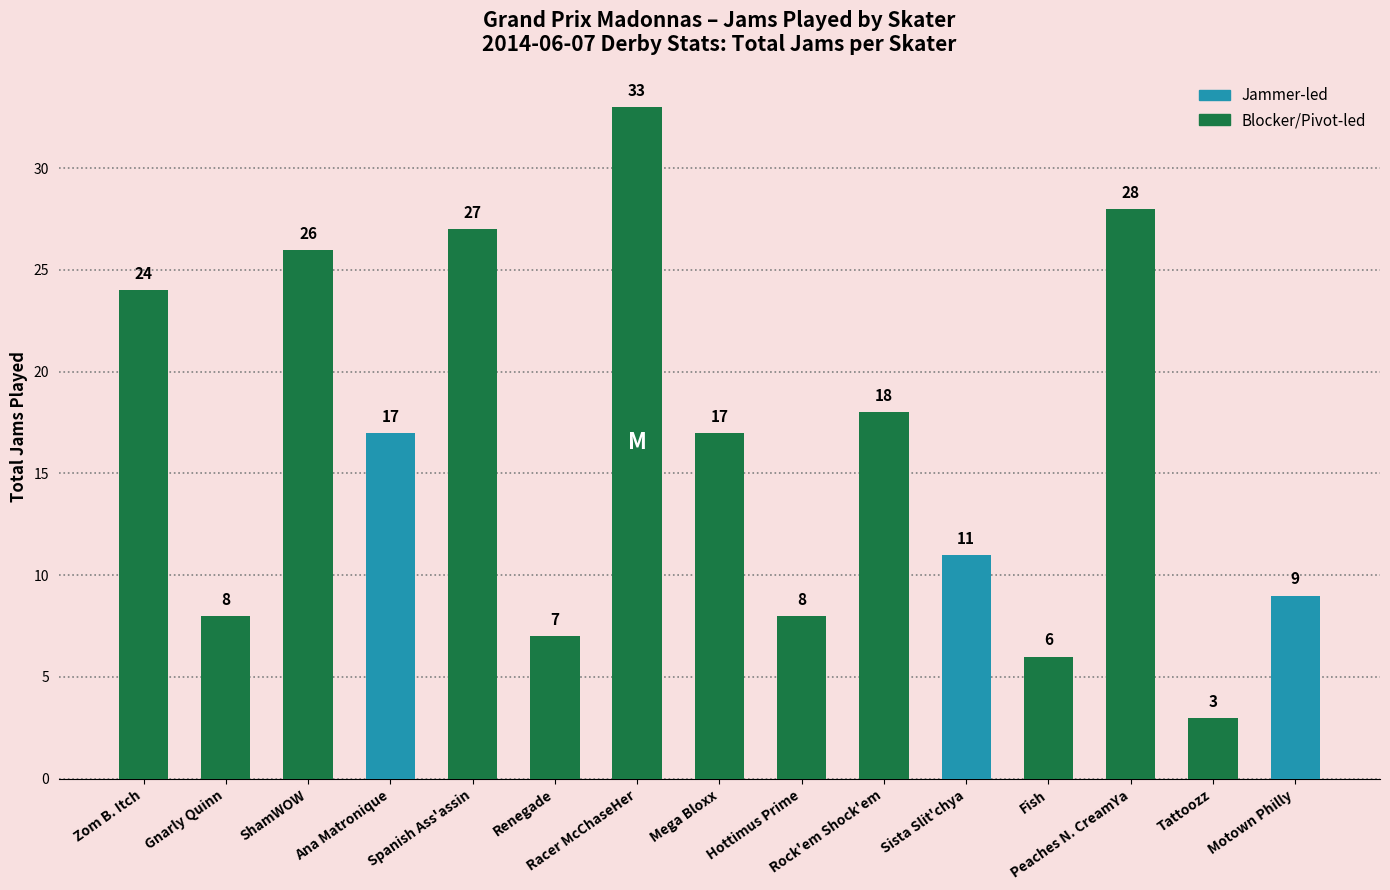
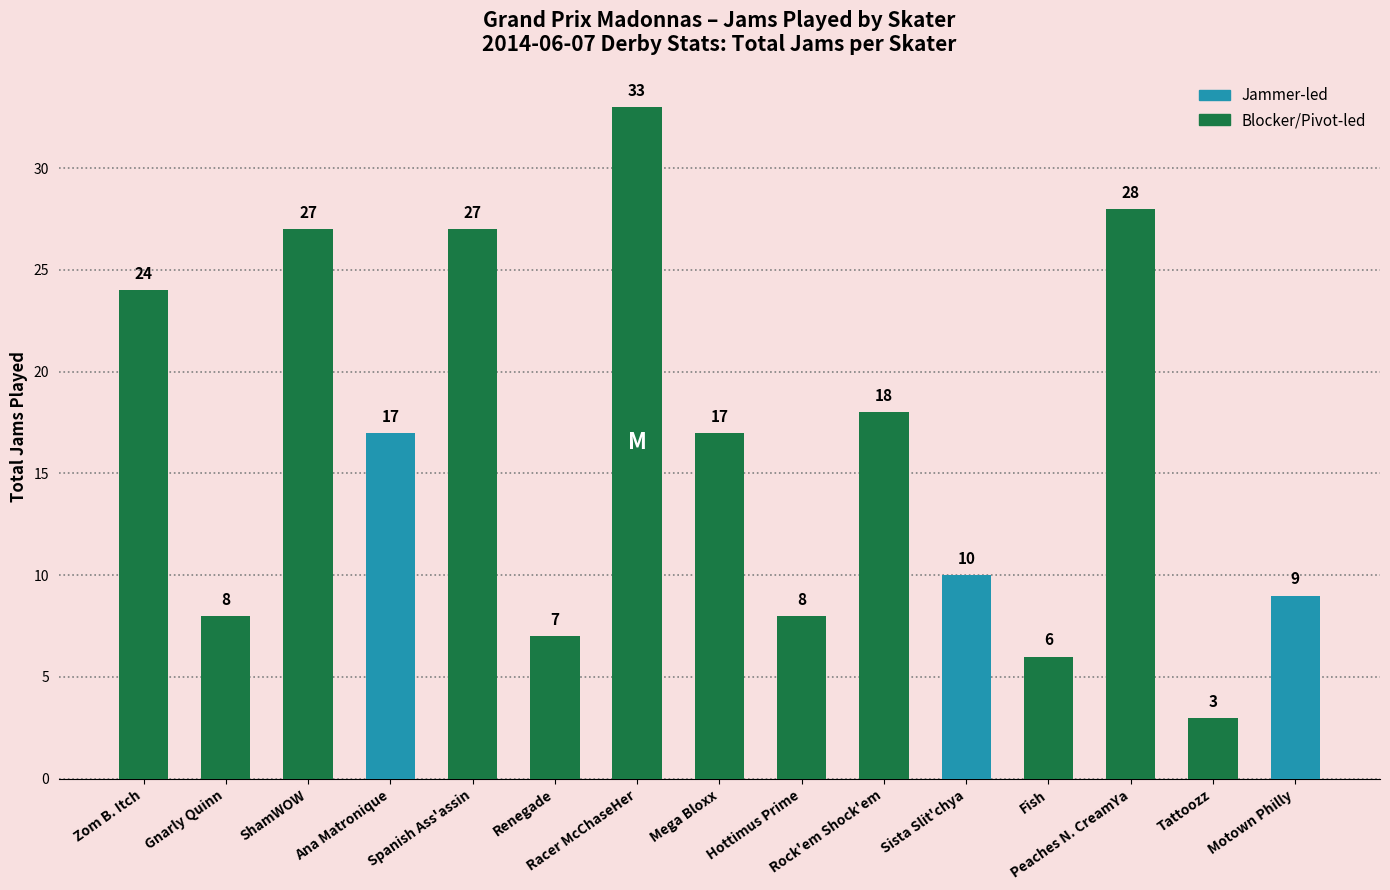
ShamWOW: 26 -> 27
Sista Slit'chya: 11 -> 10
